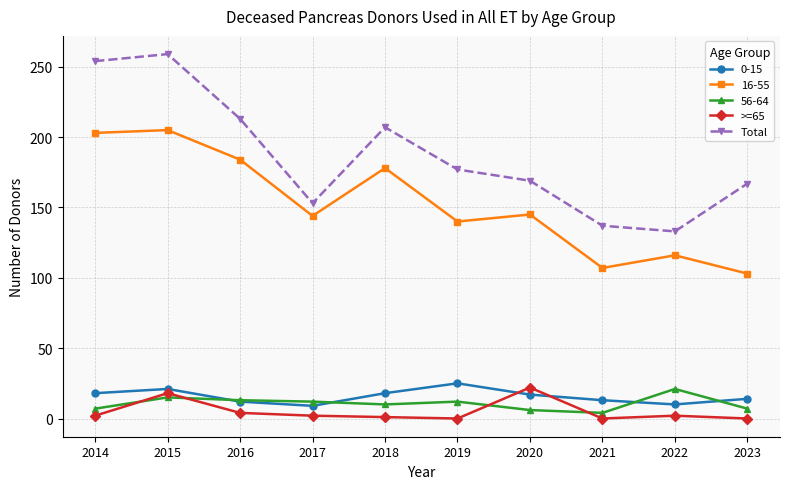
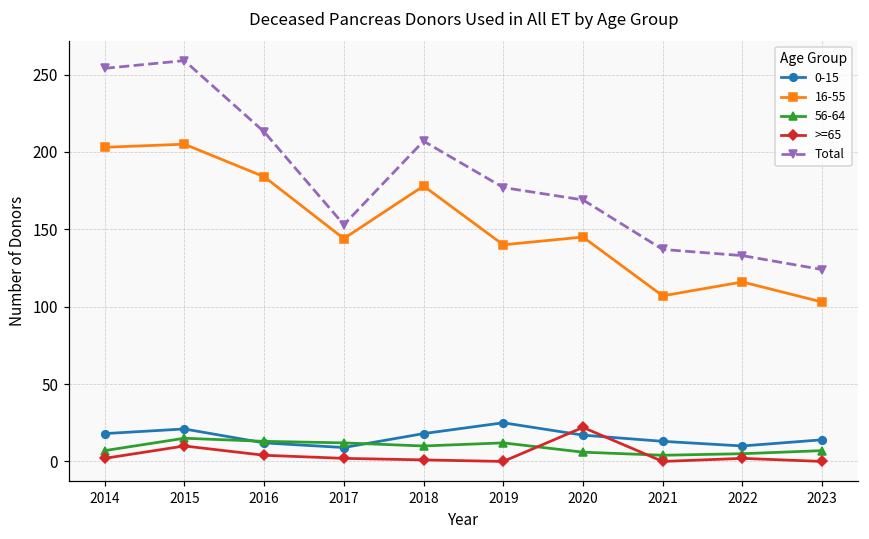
>=65, 2015: 18 -> 10
56-64, 2022: 21 -> 5
Total, 2023: 167 -> 124
